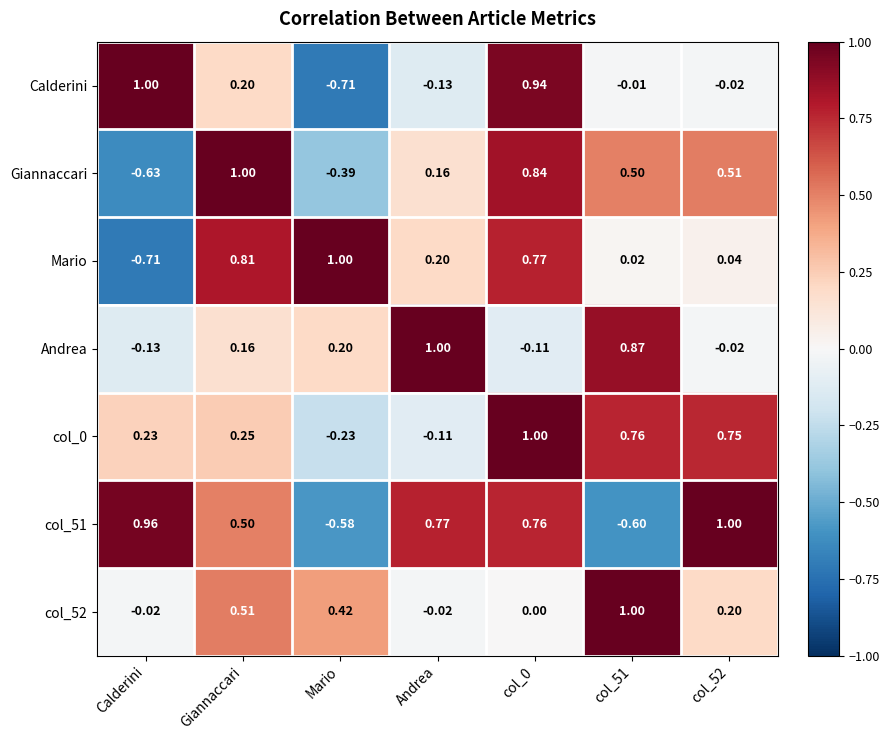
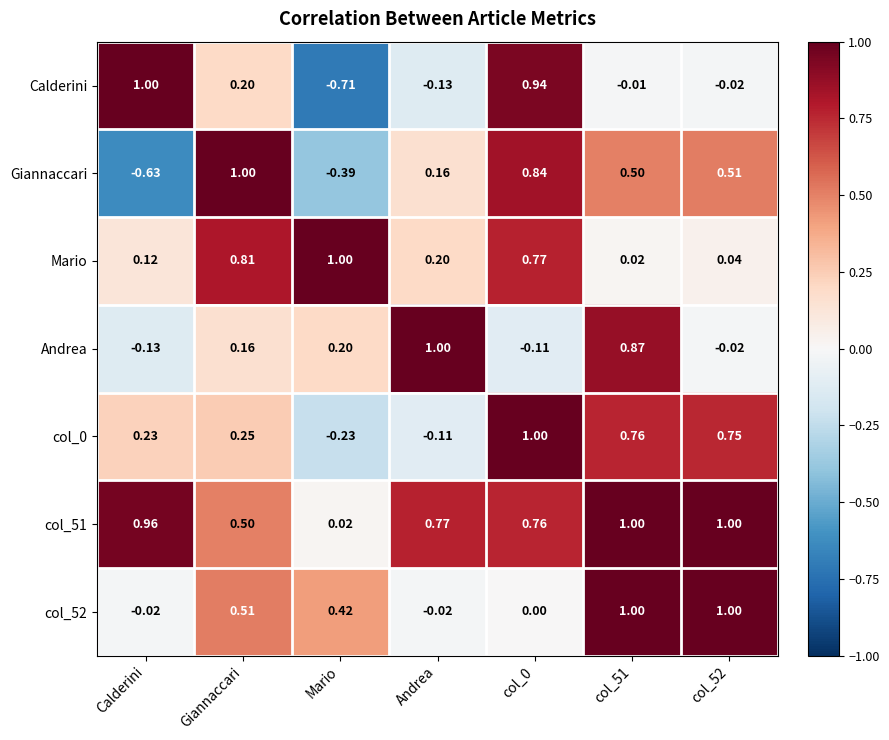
Mario, Calderini: -0.71 -> 0.12
col_51, Mario: -0.58 -> 0.02
col_51, col_51: -0.60 -> 1.00
col_52, col_52: 0.20 -> 1.00
